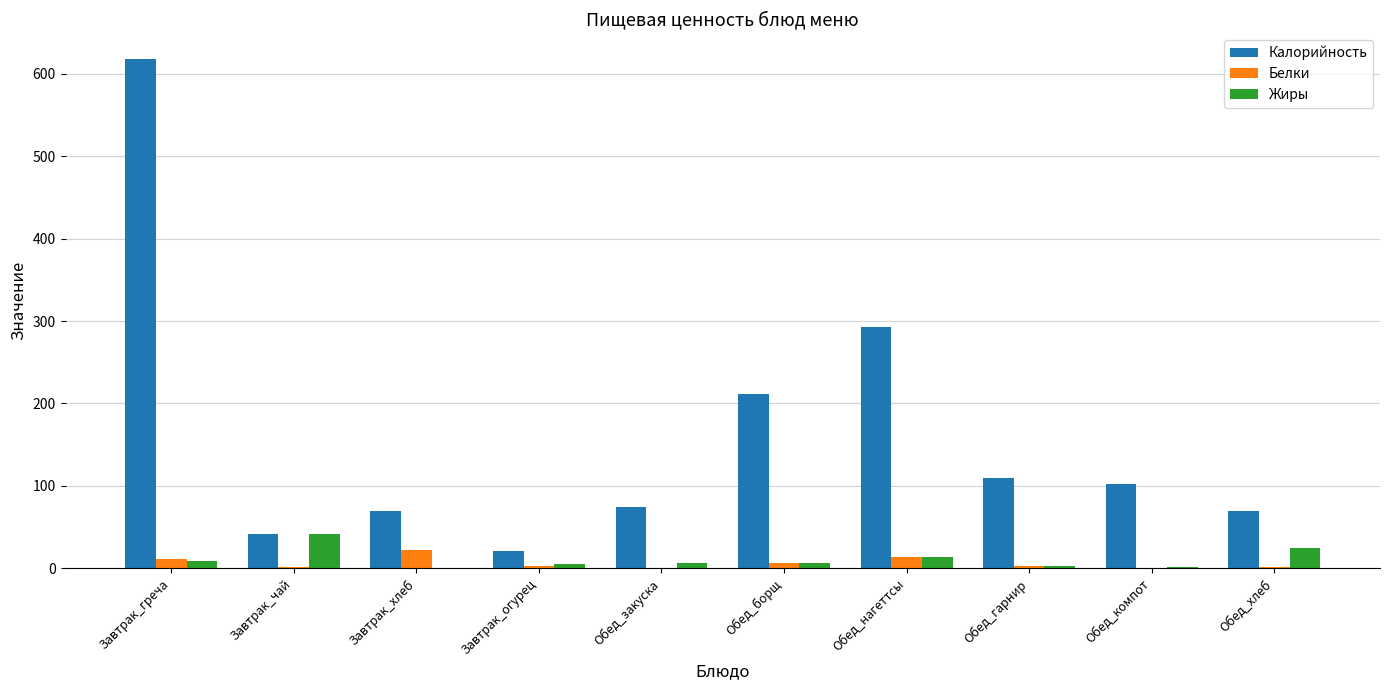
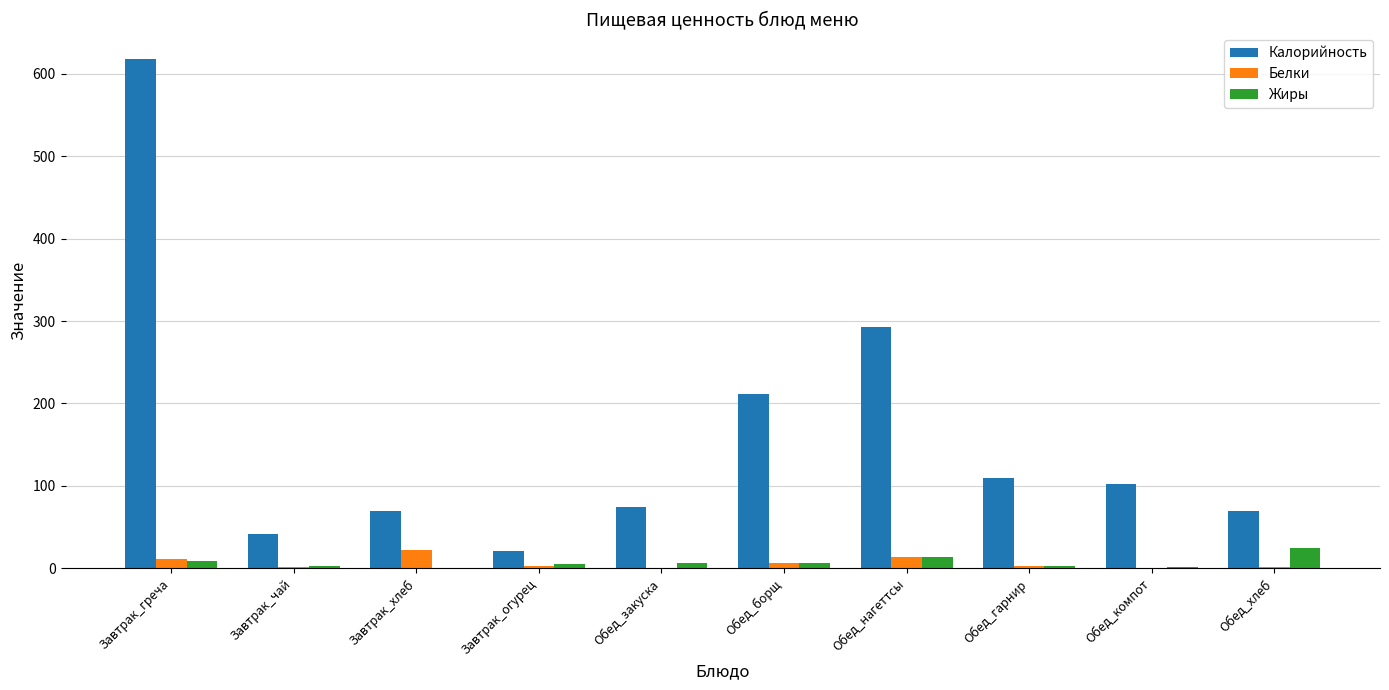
Жиры, Завтрак_чай: 40 -> 0
